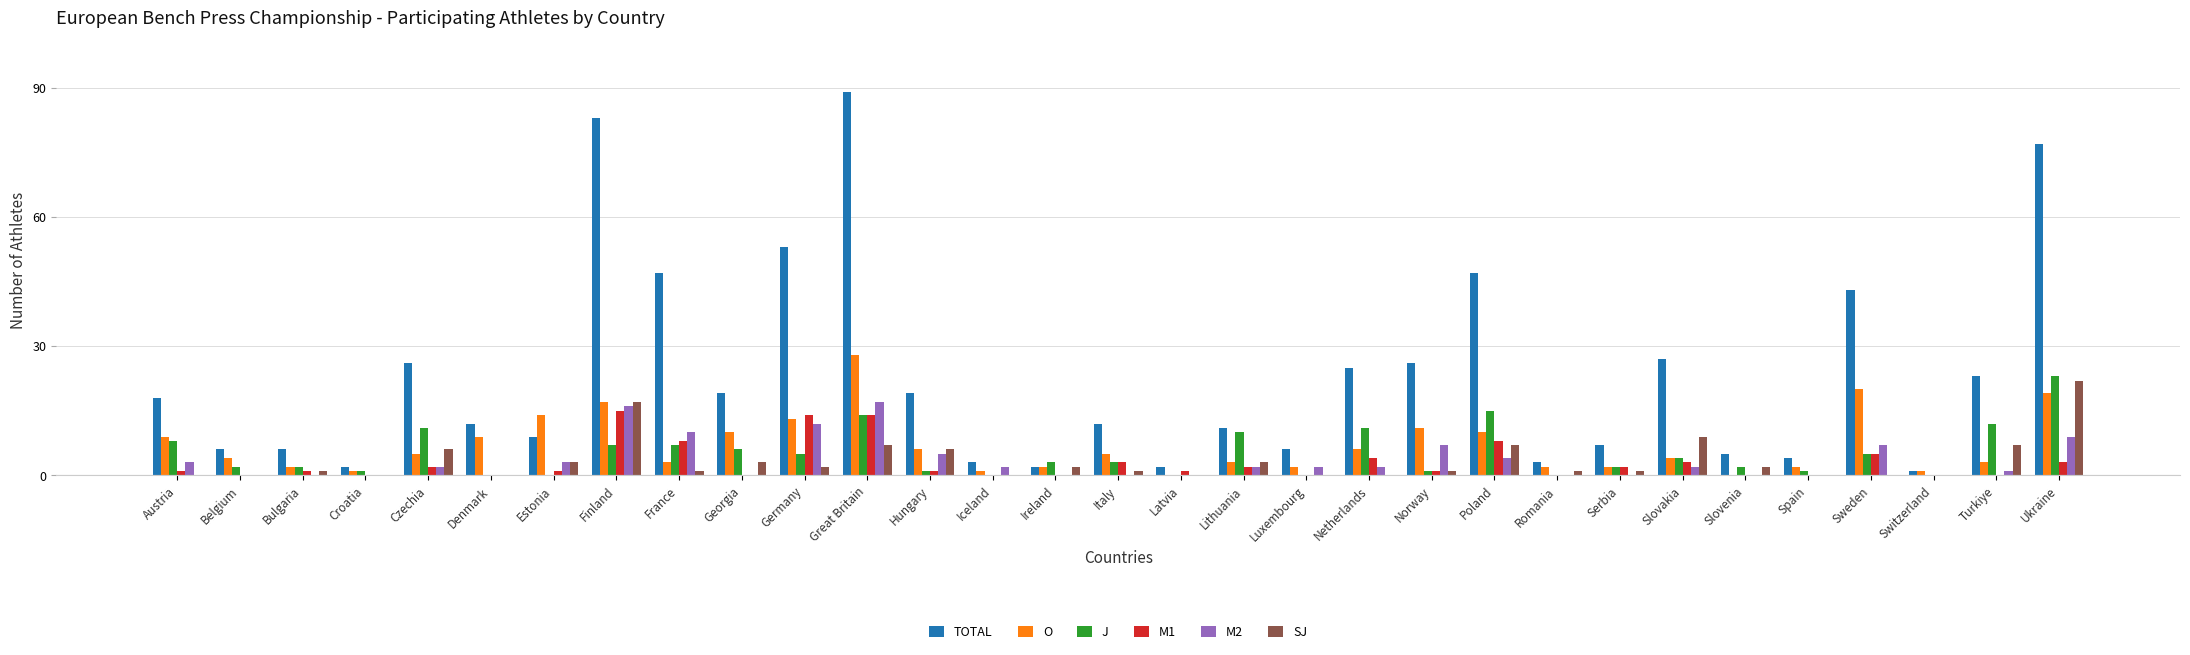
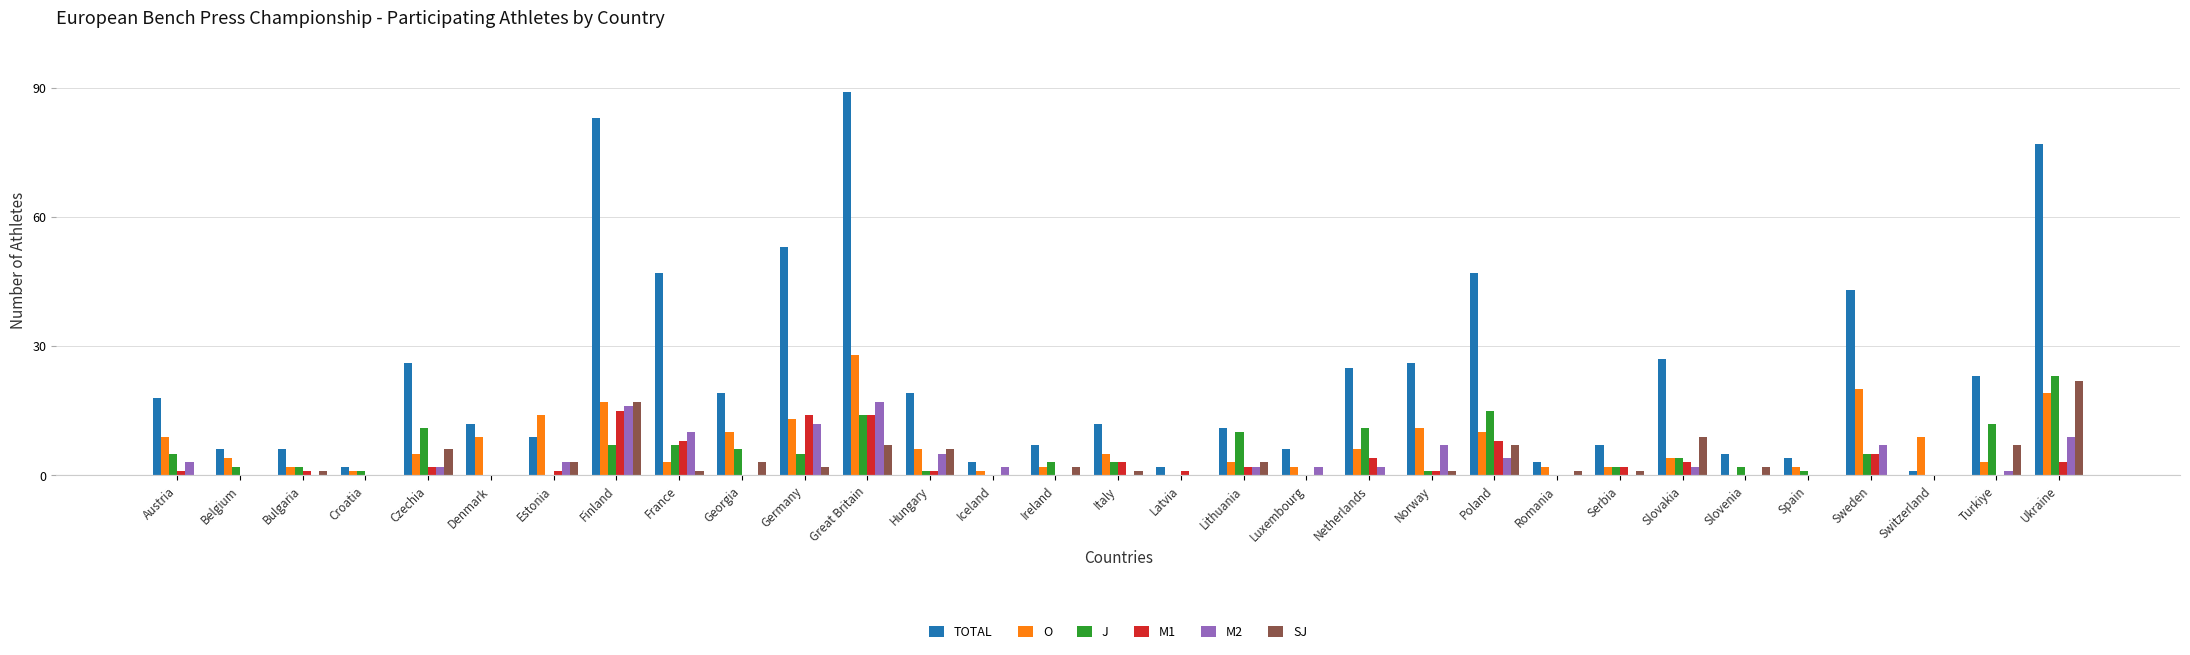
J, Austria: 8 -> 5
TOTAL, Ireland: 2 -> 7
O, Switzerland: 1 -> 9
